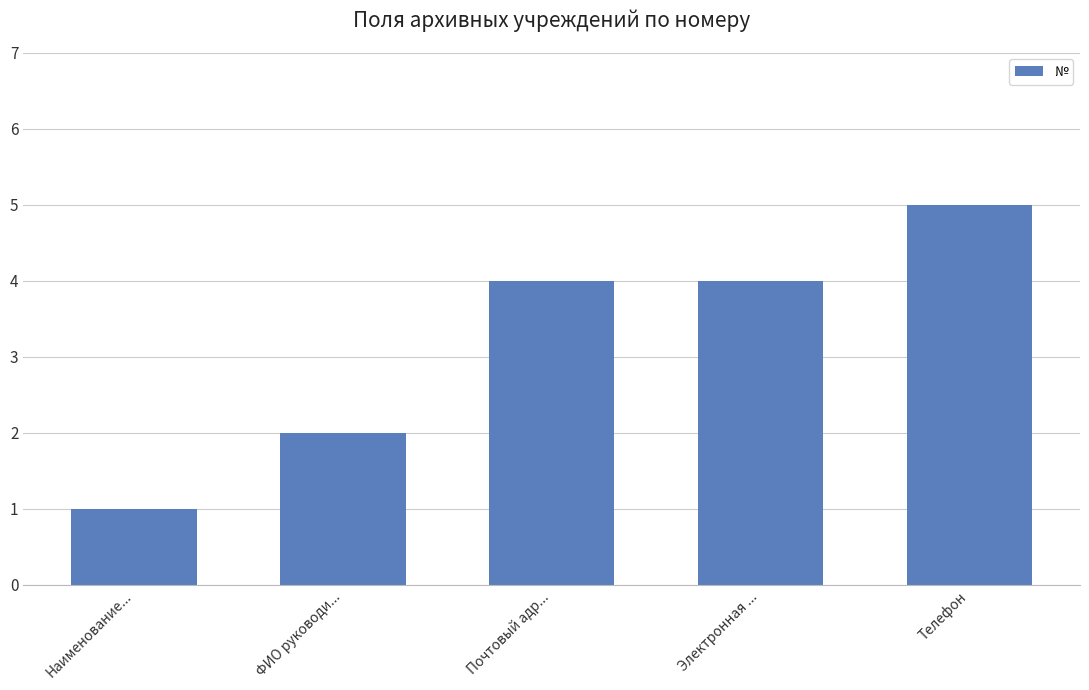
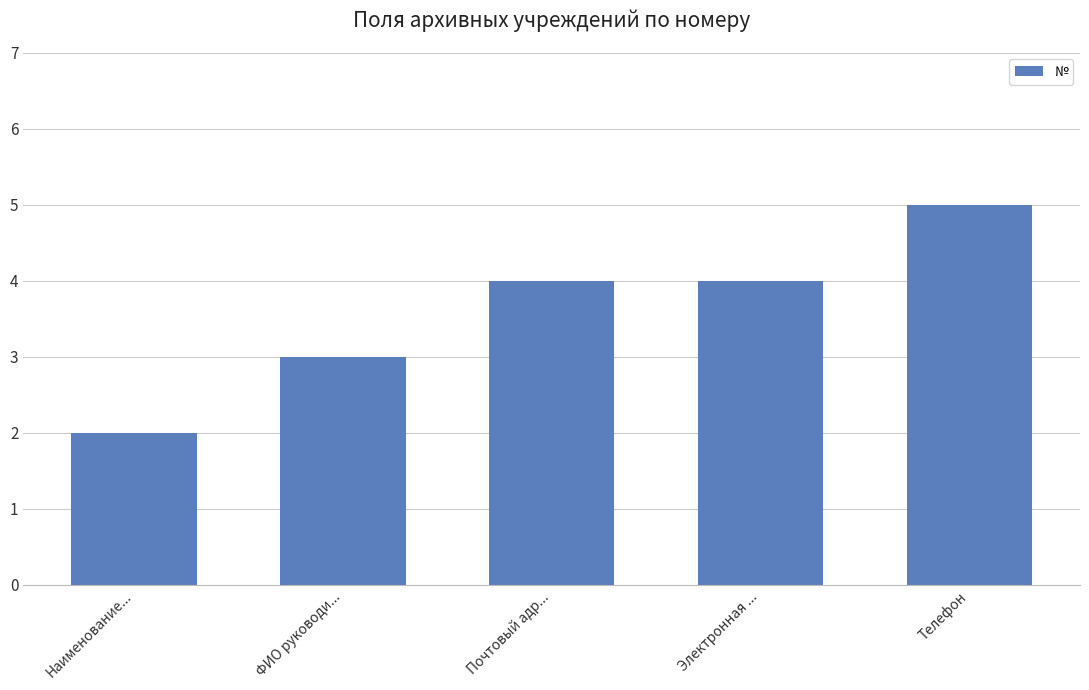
Наименование...: 1 -> 2
ФИО руководи...: 2 -> 3
